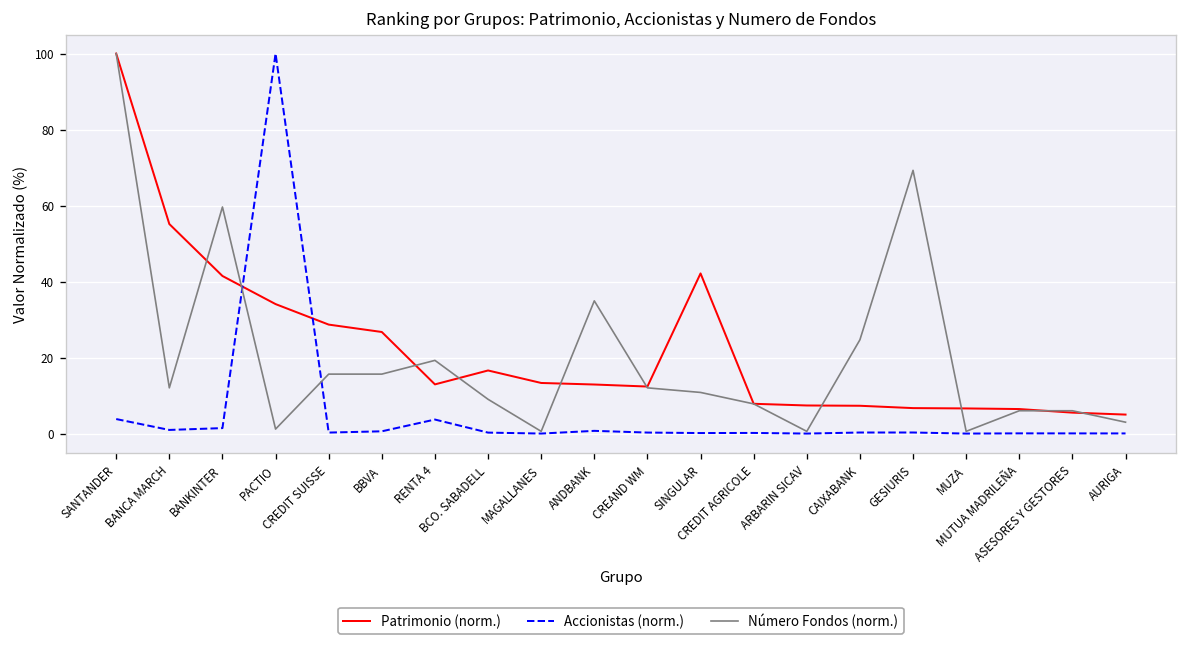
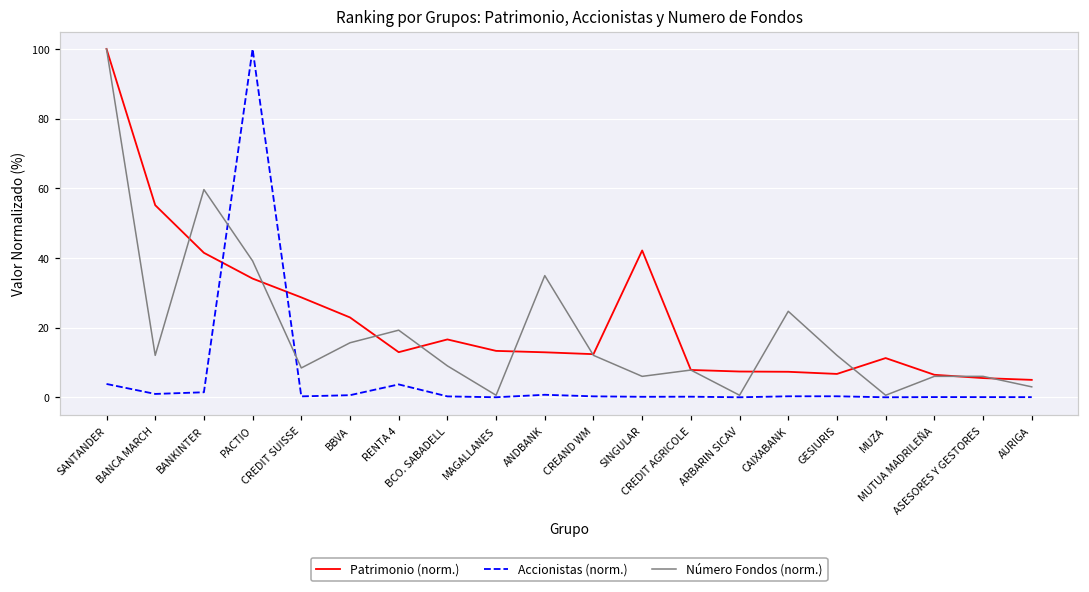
Número Fondos (norm.), PACTIO: 1 -> 39
Número Fondos (norm.), CREDIT SUISSE: 16 -> 8
Patrimonio (norm.), BBVA: 27 -> 23
Número Fondos (norm.), SINGULAR: 11 -> 6
Número Fondos (norm.), GESIURIS: 69 -> 12
Patrimonio (norm.), MUZA: 7 -> 11
